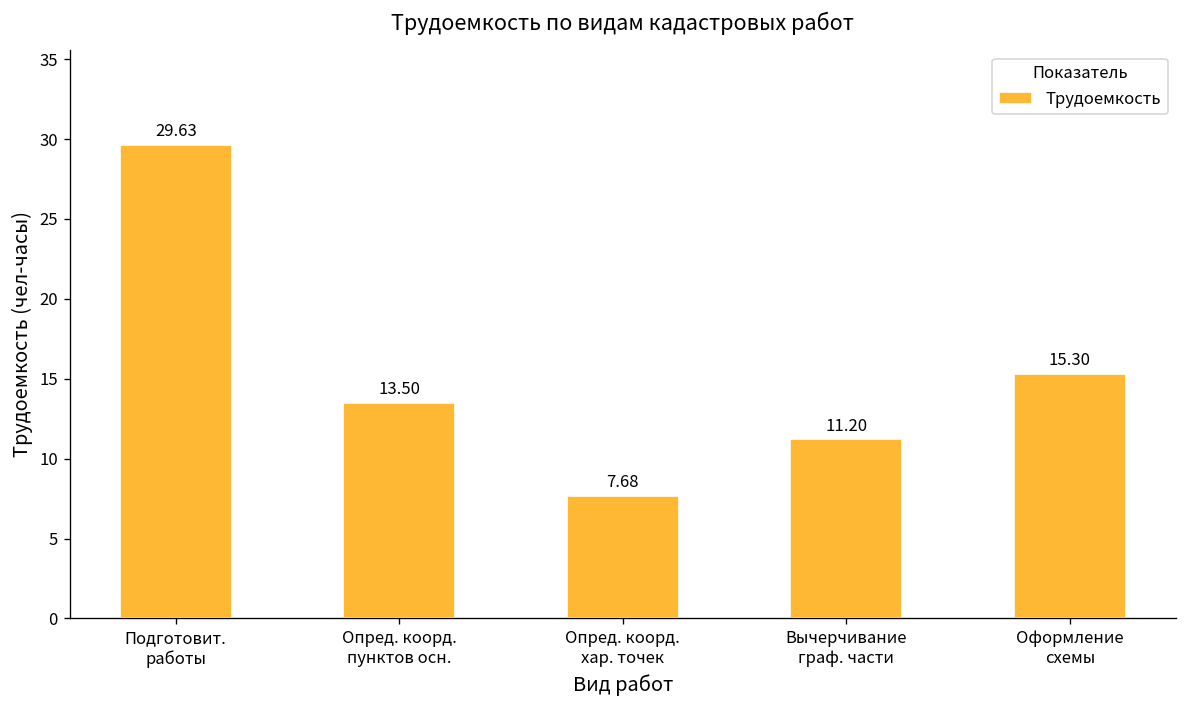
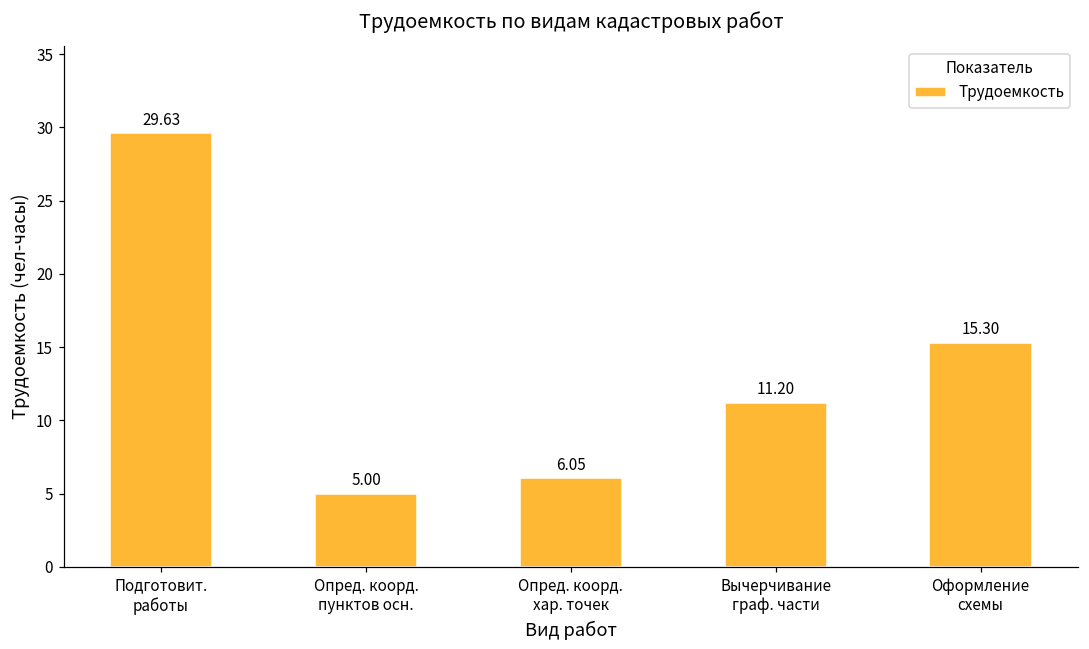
Опред. коорд. пунктов осн.: 13.50 -> 5.00
Опред. коорд. хар. точек: 7.68 -> 6.05
